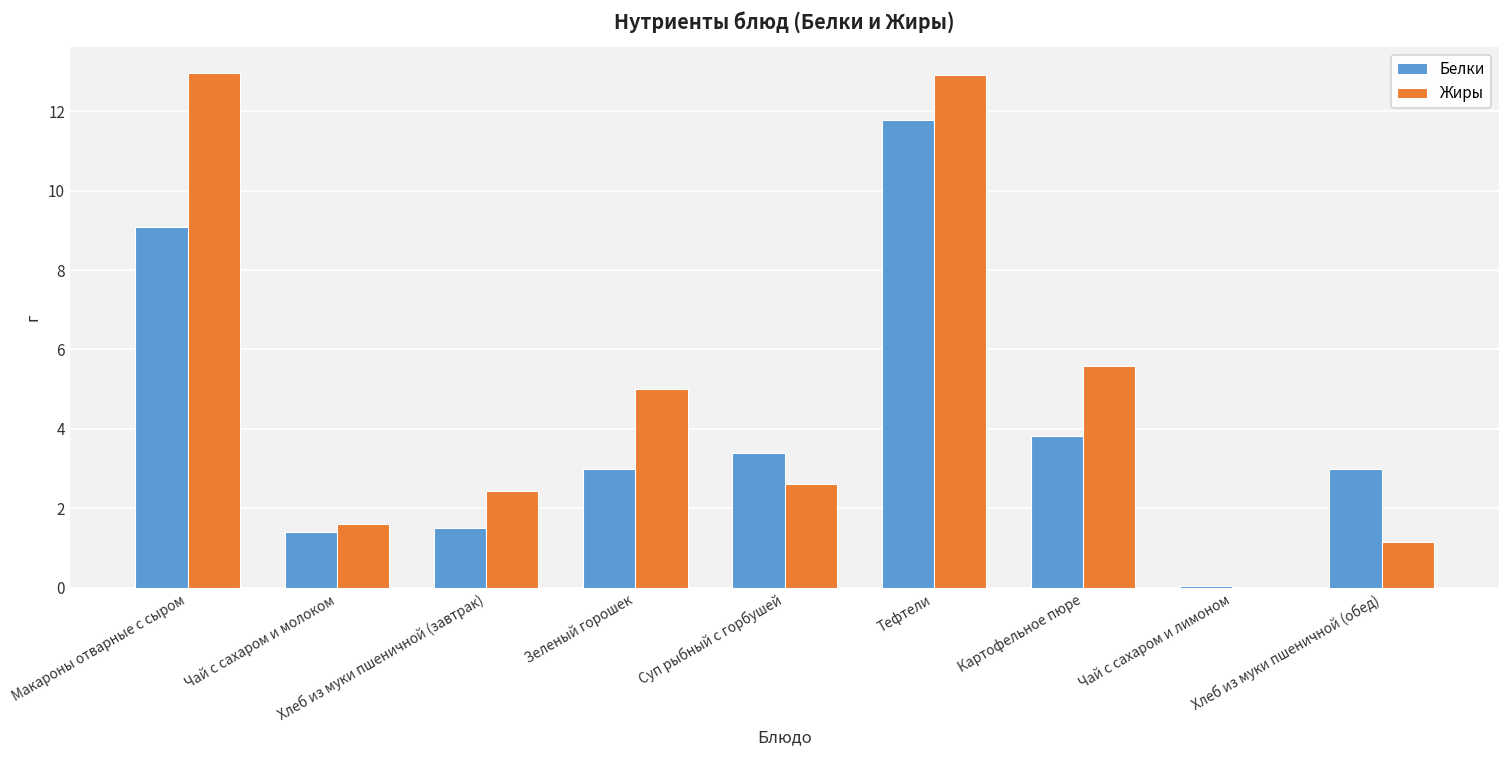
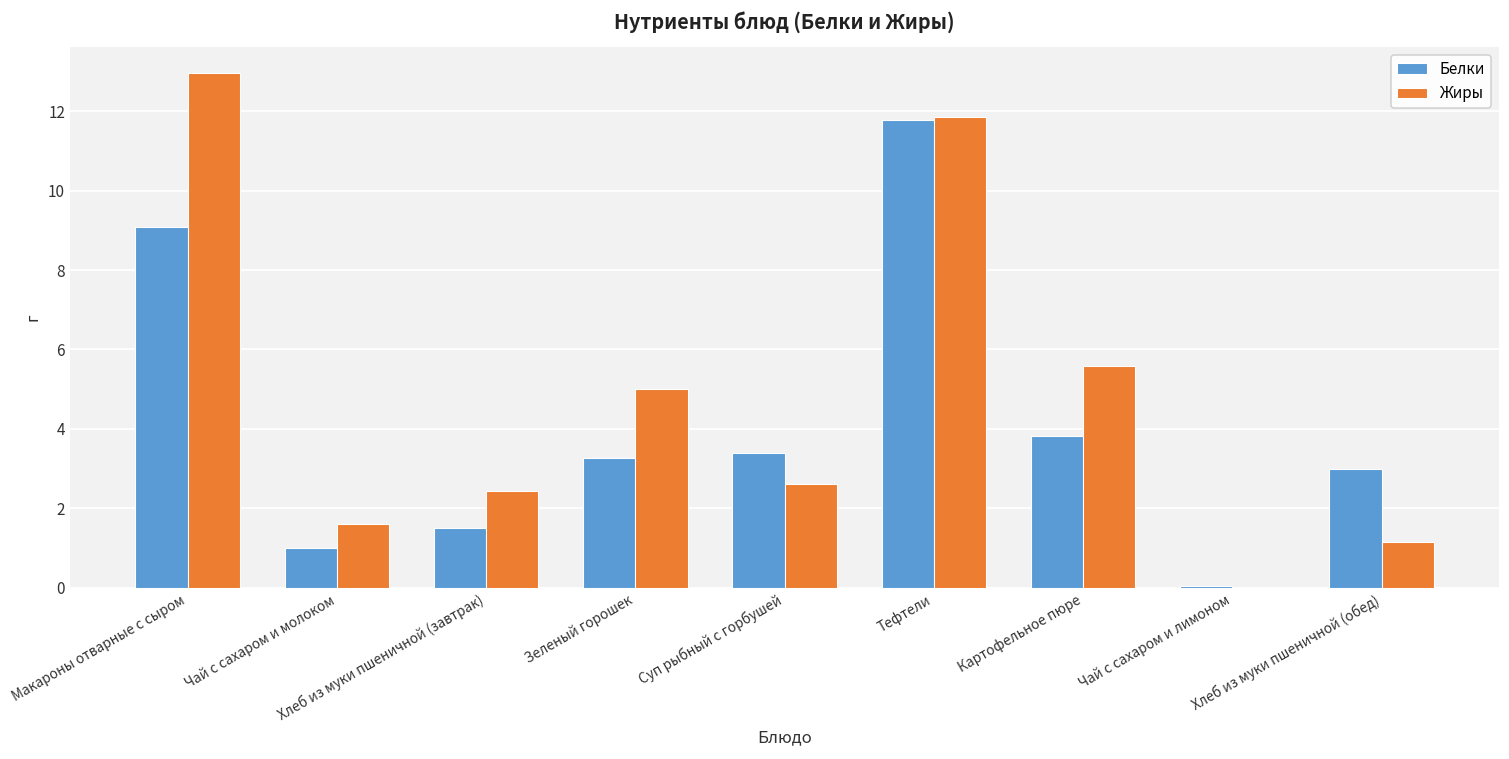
Белки, Чай с сахаром и молоком: 1.4 -> 1.0
Белки, Зеленый горошек: 3.0 -> 3.3
Жиры, Тефтели: 12.9 -> 11.9
